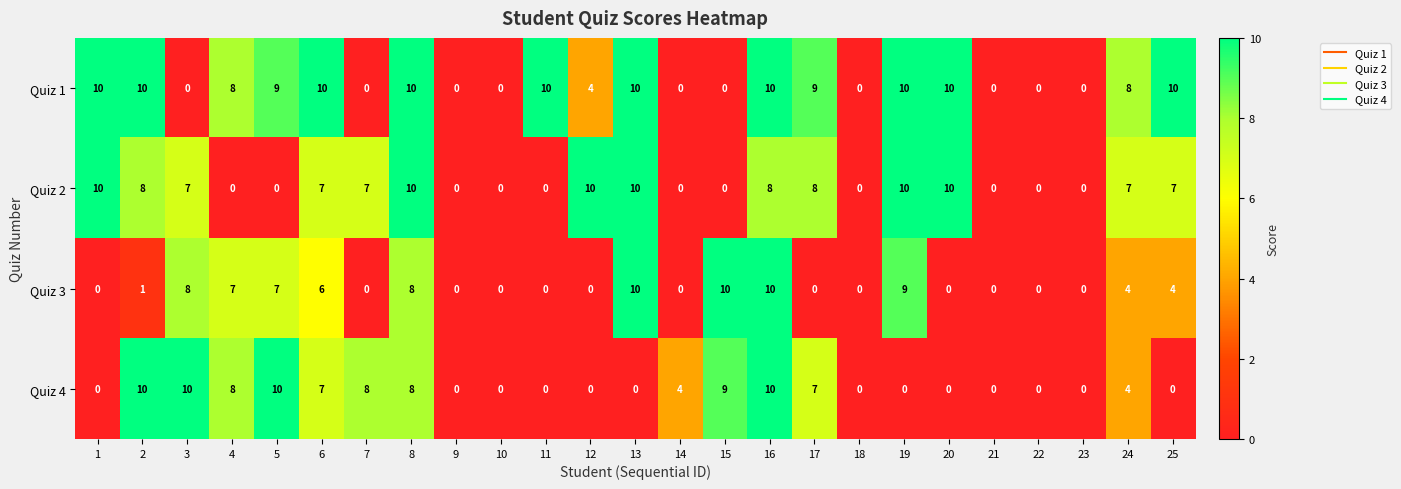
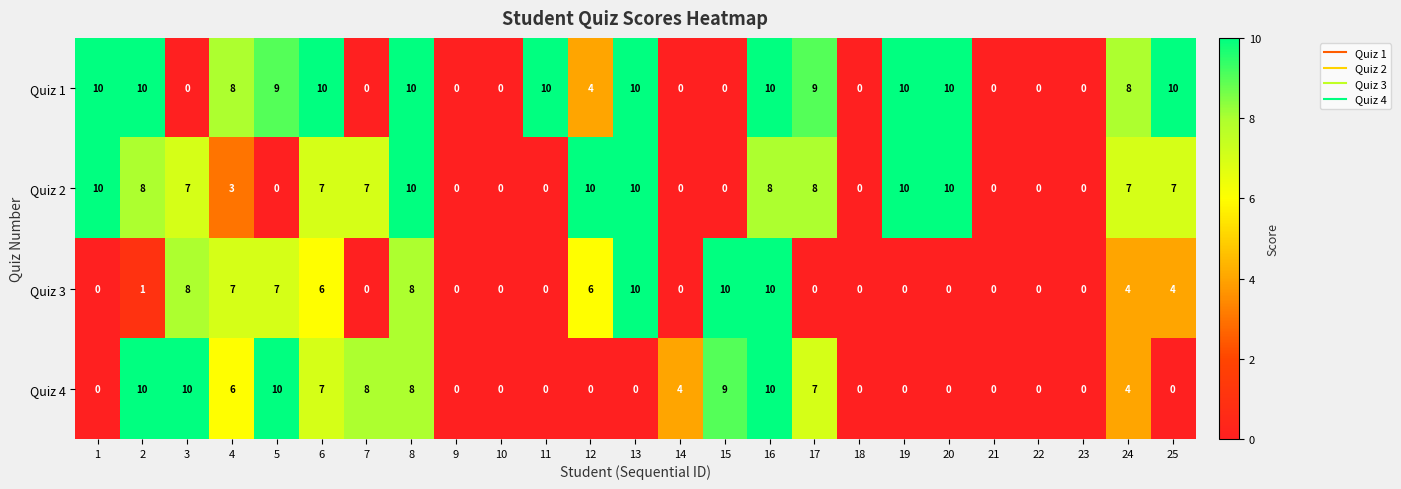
Quiz 2, 4: 0 -> 3
Quiz 3, 12: 0 -> 6
Quiz 3, 19: 9 -> 0
Quiz 4, 4: 8 -> 6
